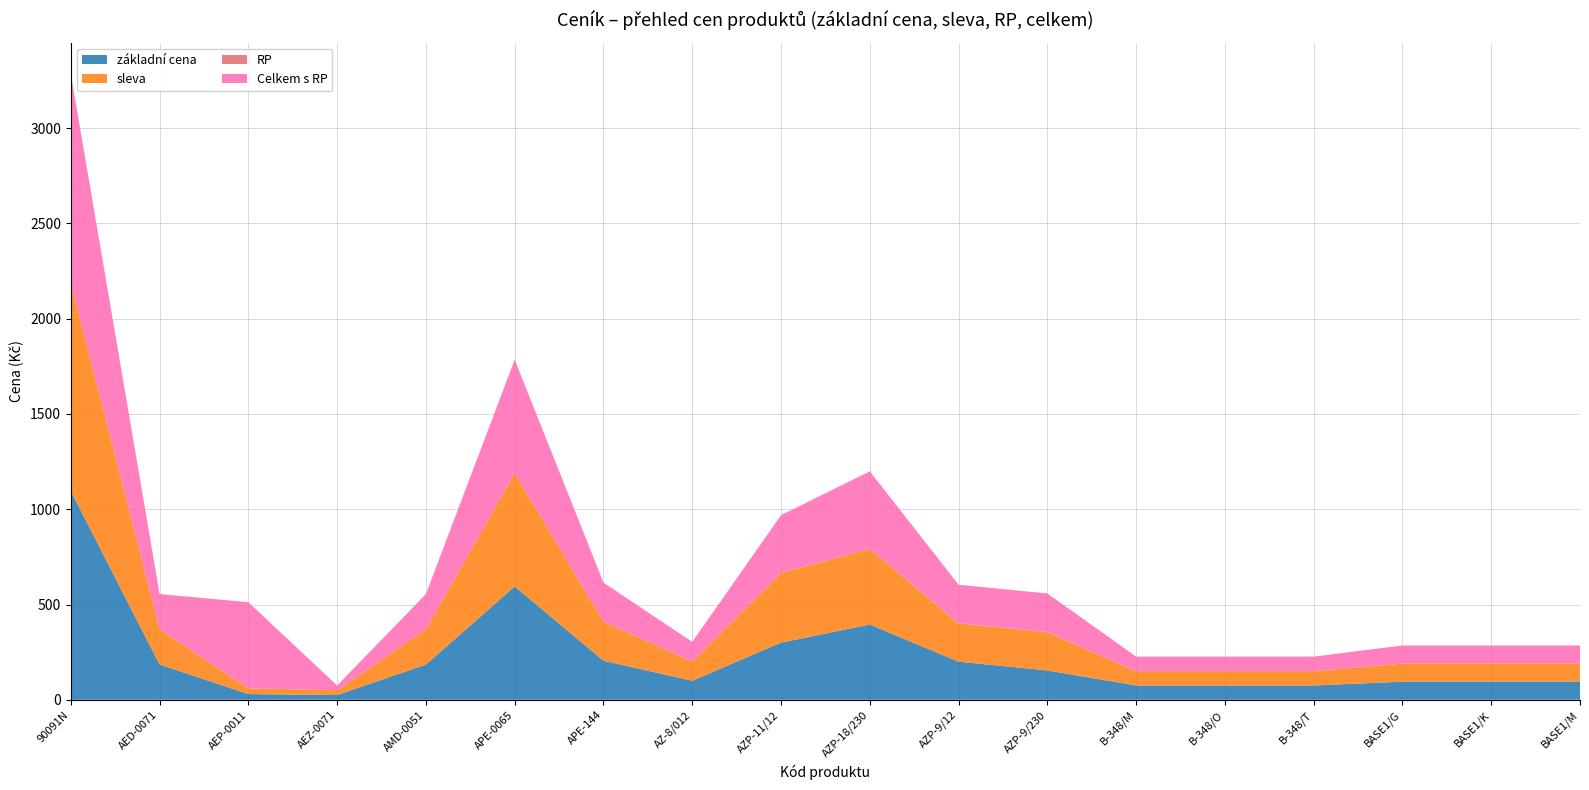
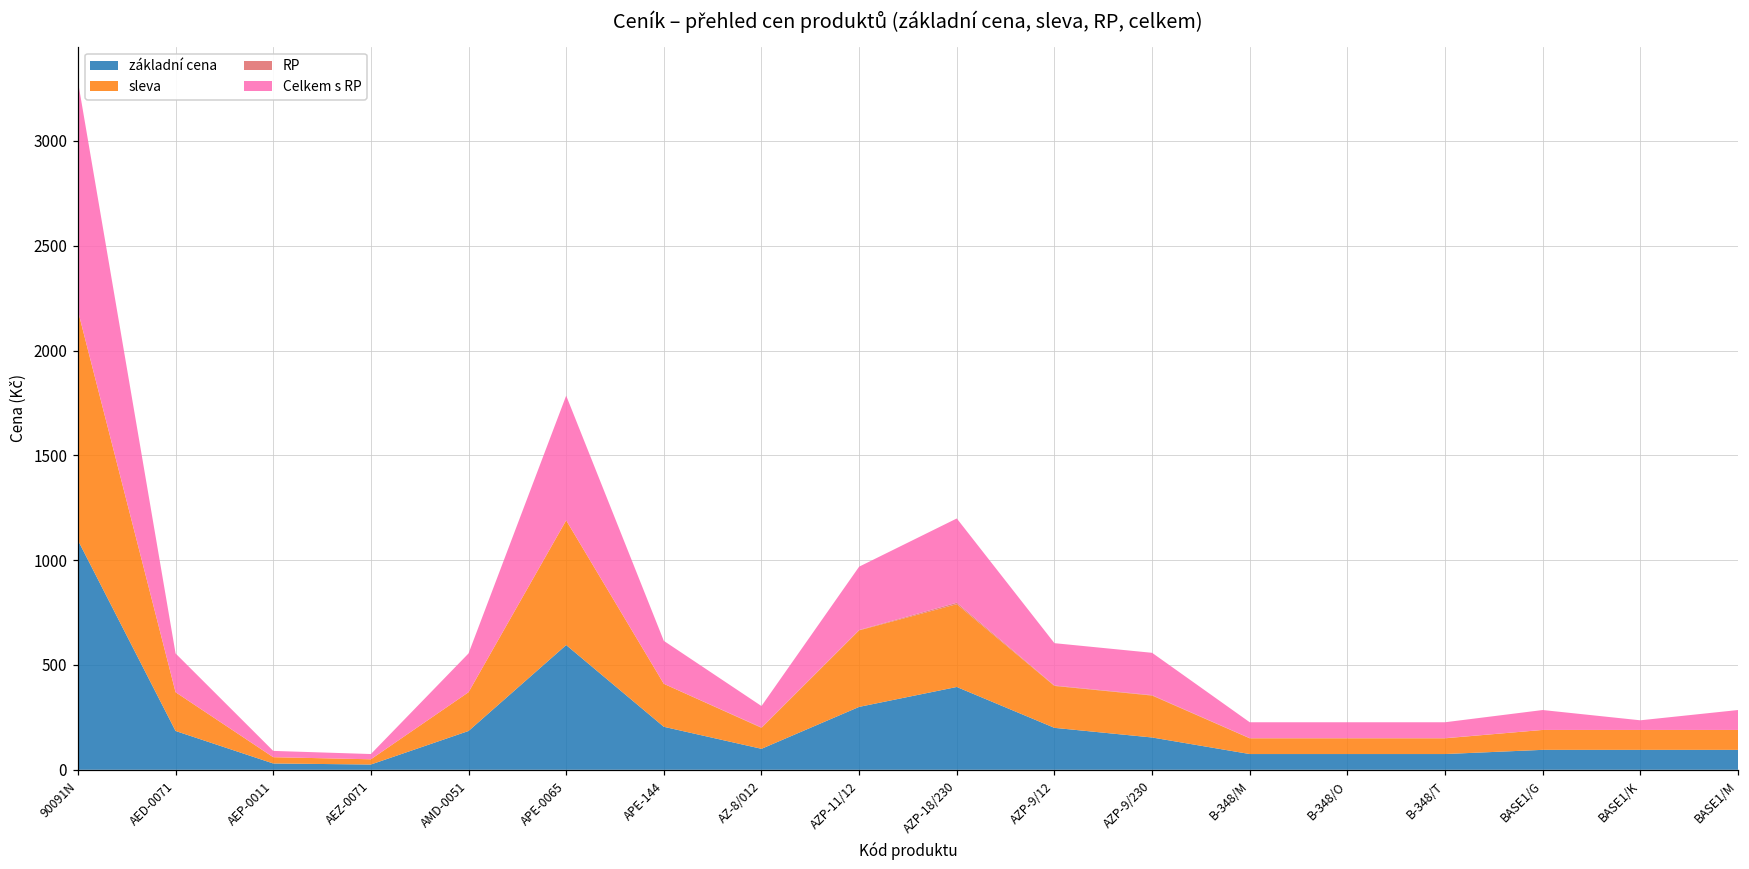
Celkem s RP, AEP-0011: 450 -> 30
Celkem s RP, BASE1/K: 100 -> 50
